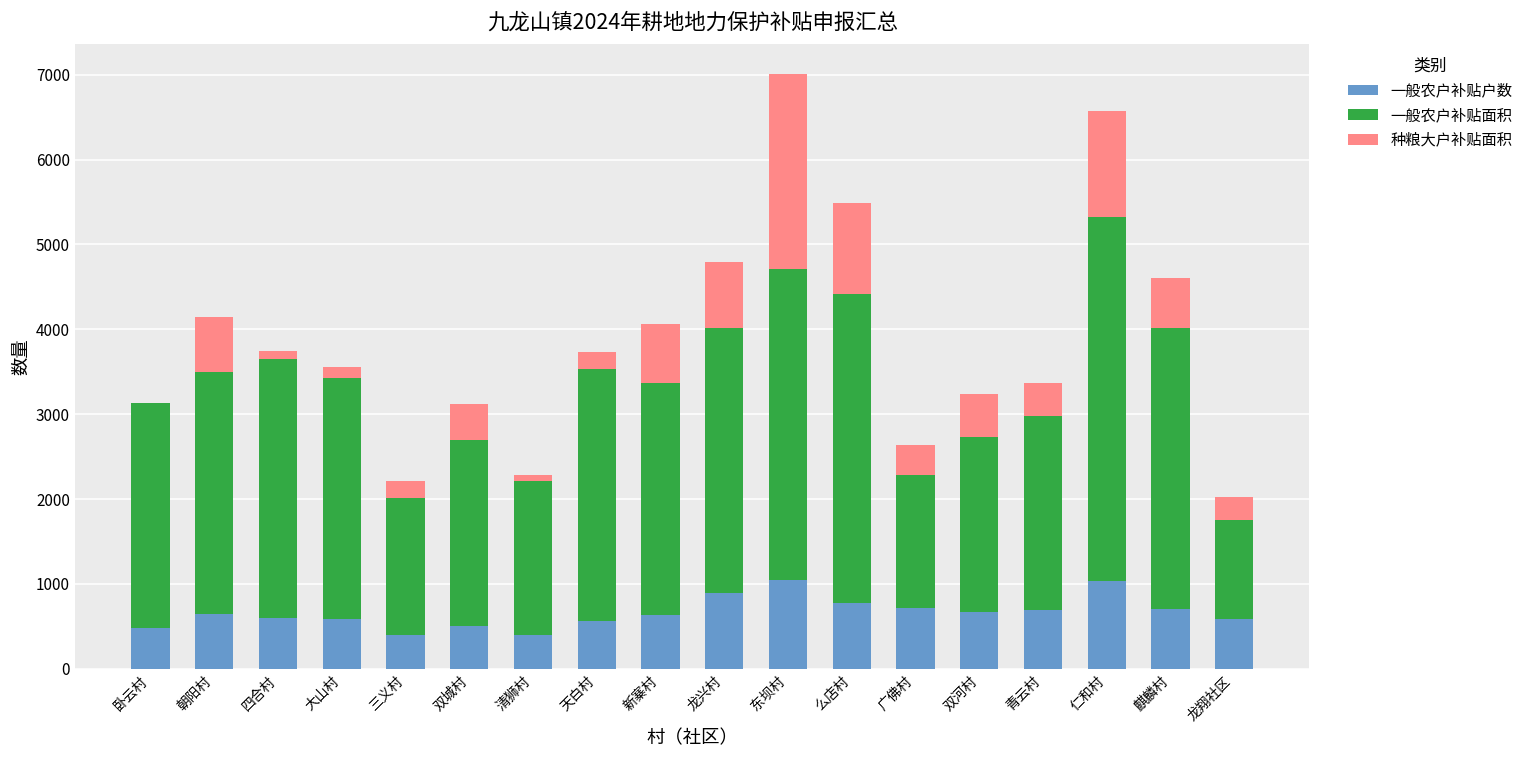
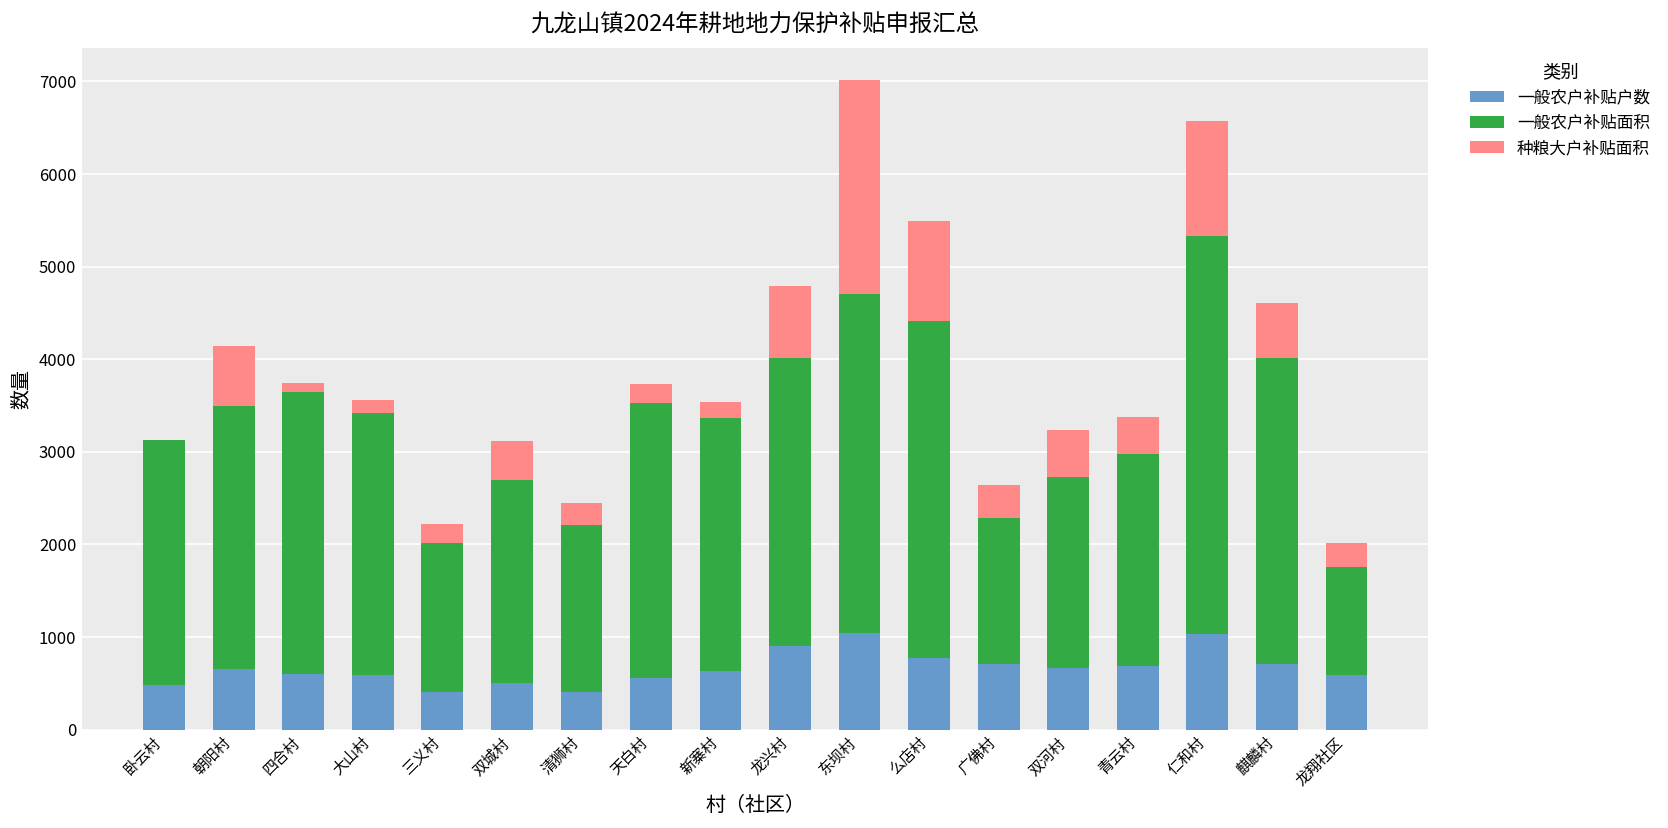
种粮大户补贴面积, 清狮村: 100 -> 200
种粮大户补贴面积, 新寨村: 700 -> 200
